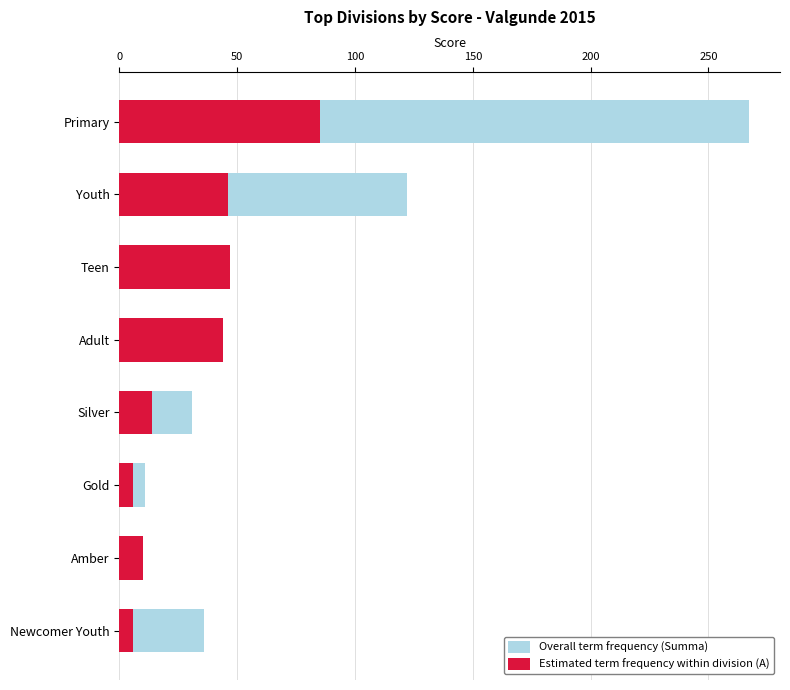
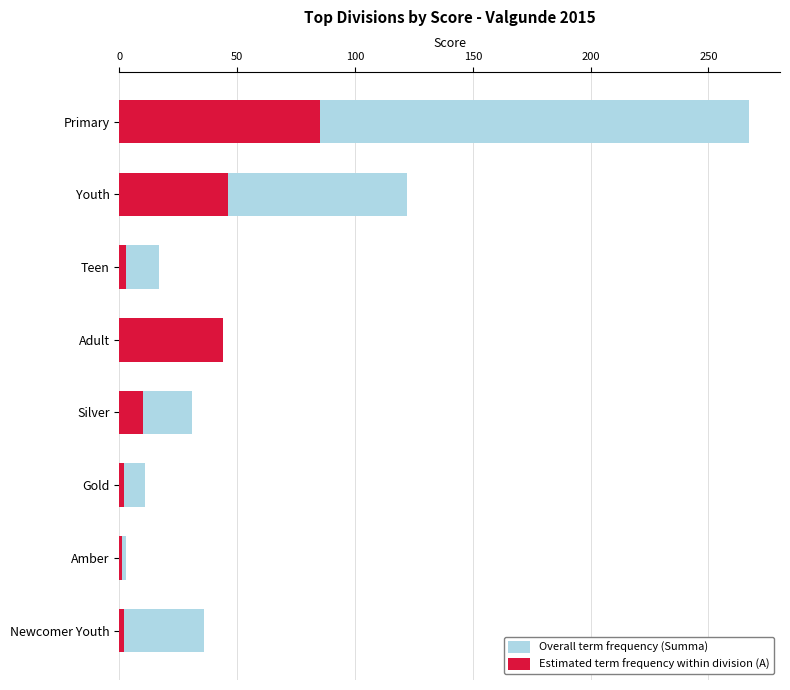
Estimated term frequency within division (A), Teen: 47 -> 3
Estimated term frequency within division (A), Silver: 14 -> 10
Estimated term frequency within division (A), Gold: 6 -> 2
Estimated term frequency within division (A), Amber: 10 -> 1
Estimated term frequency within division (A), Newcomer Youth: 6 -> 2
